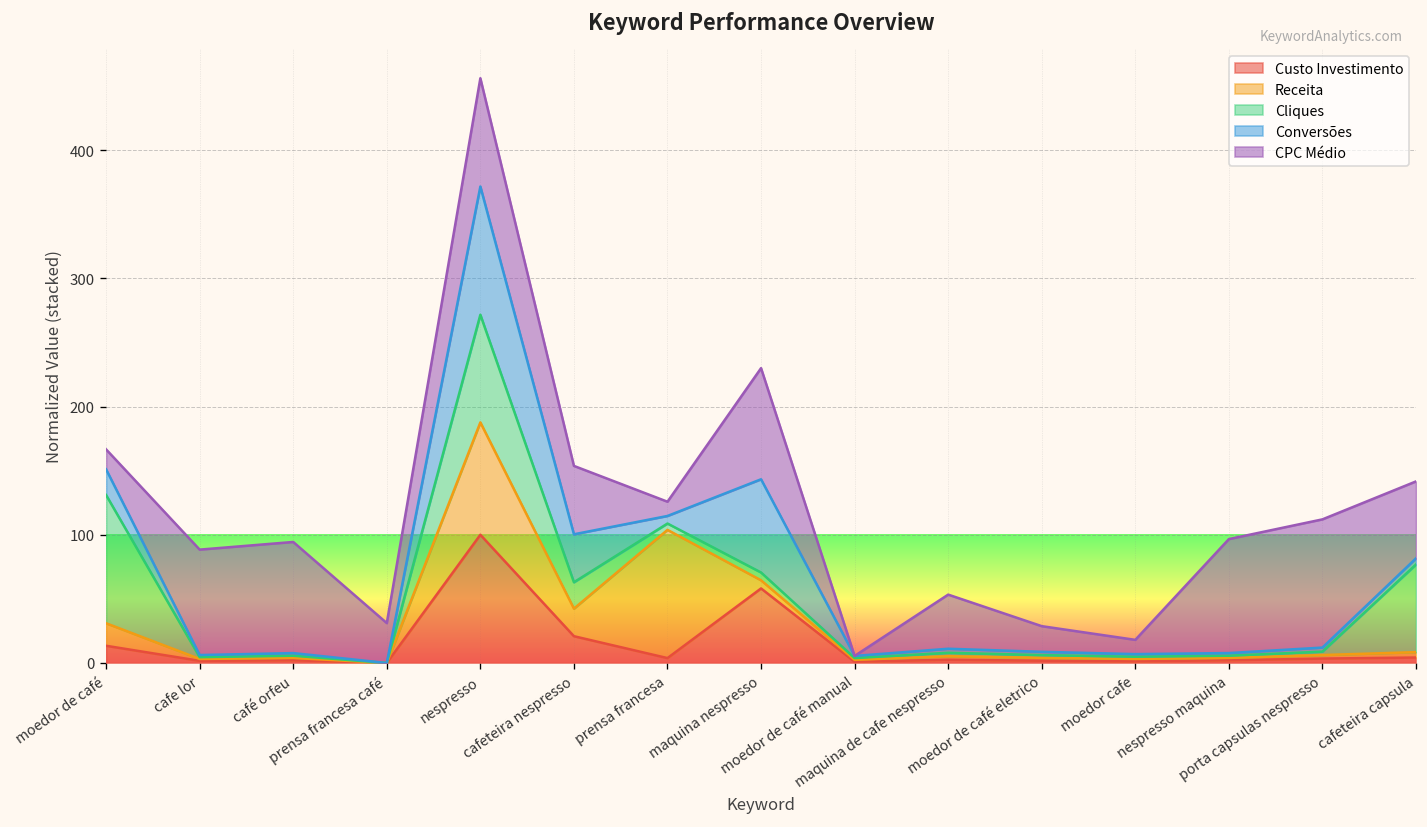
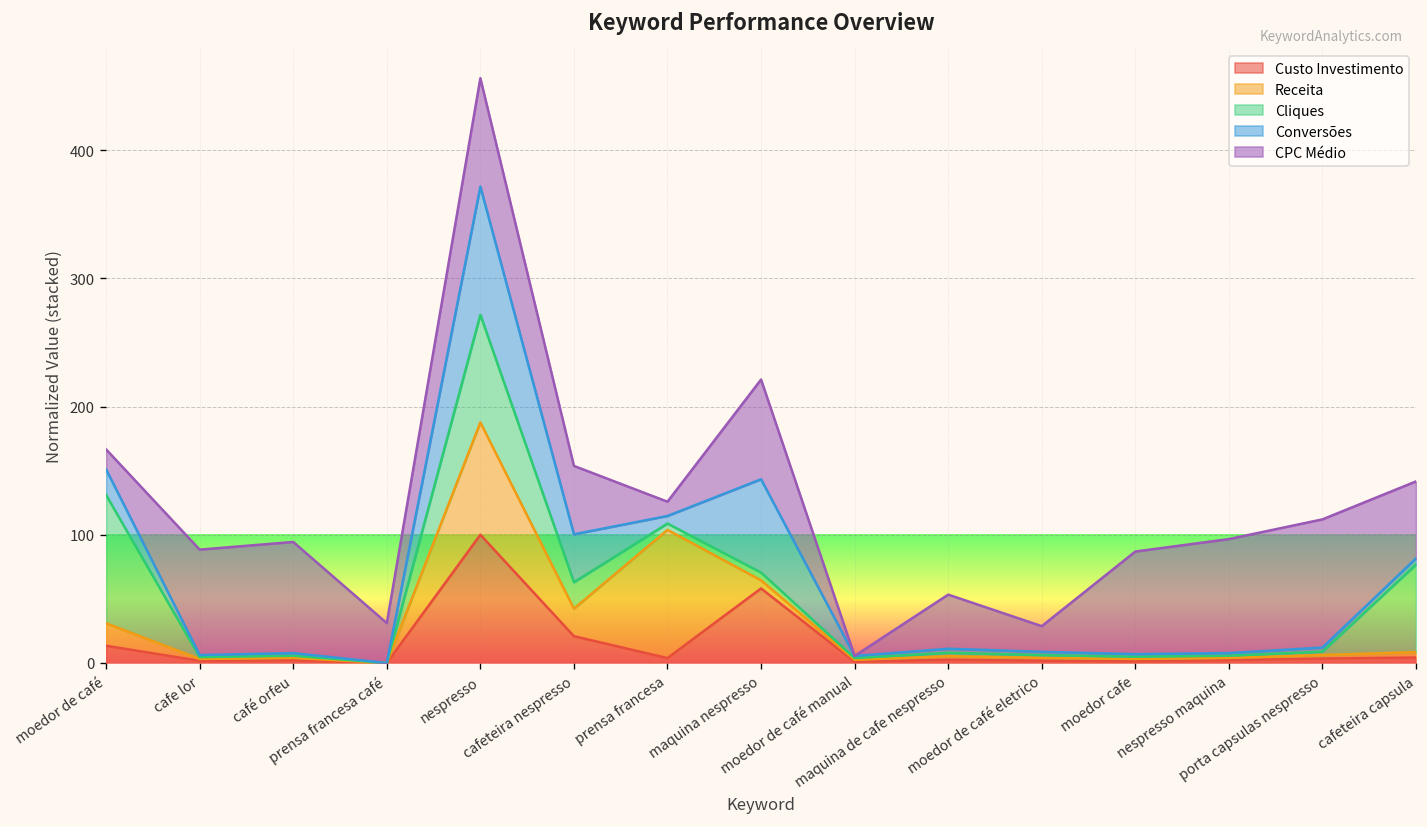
CPC Médio, maquina nespresso: 87 -> 78
CPC Médio, moedor cafe: 11 -> 80
